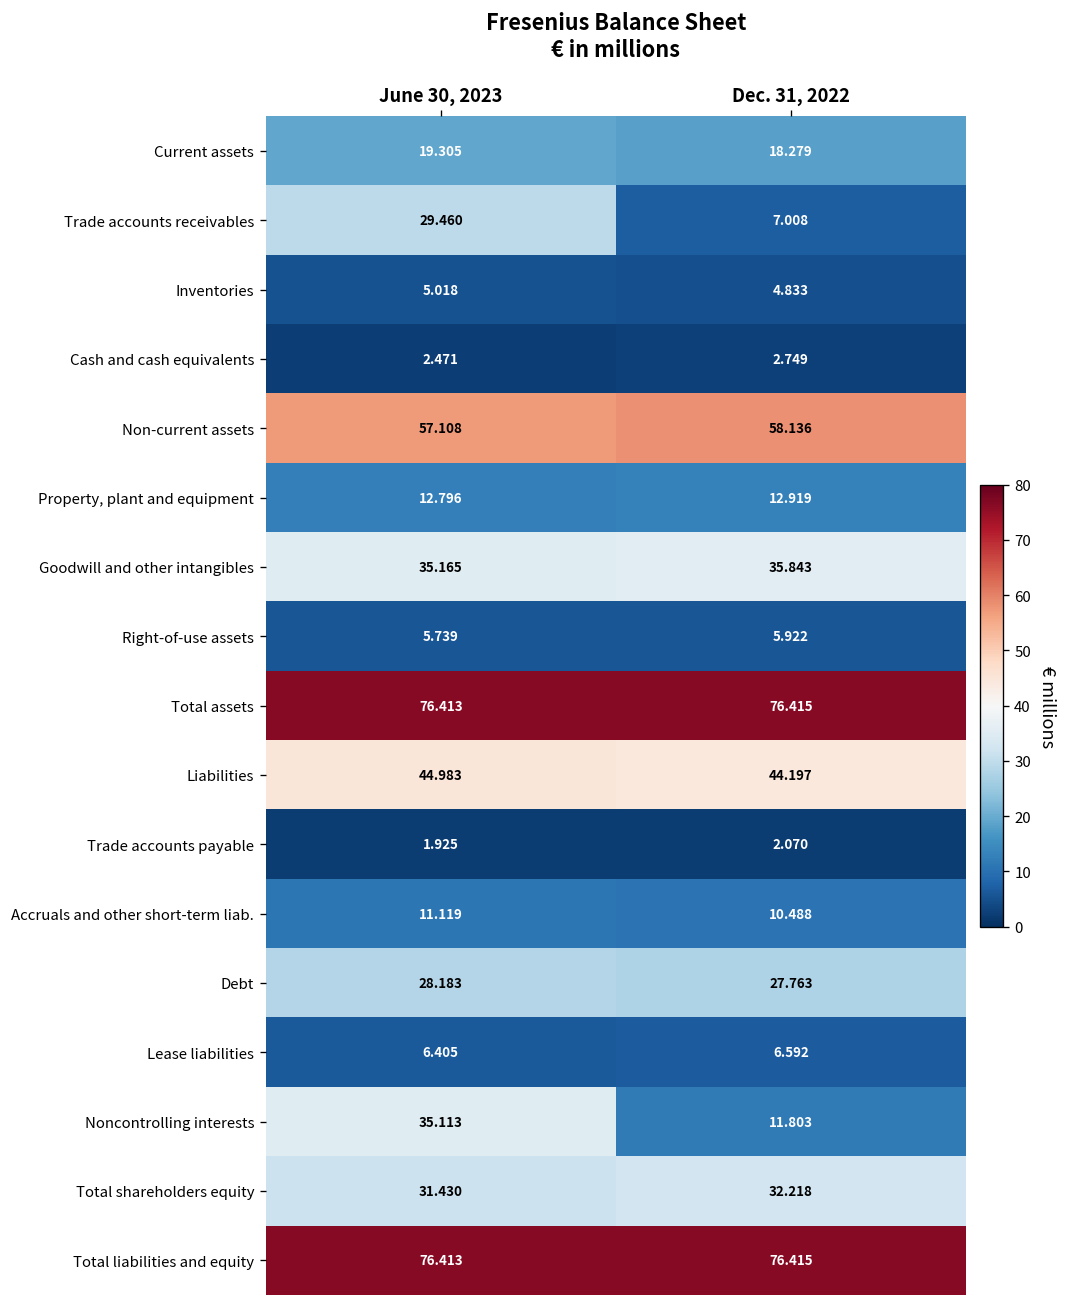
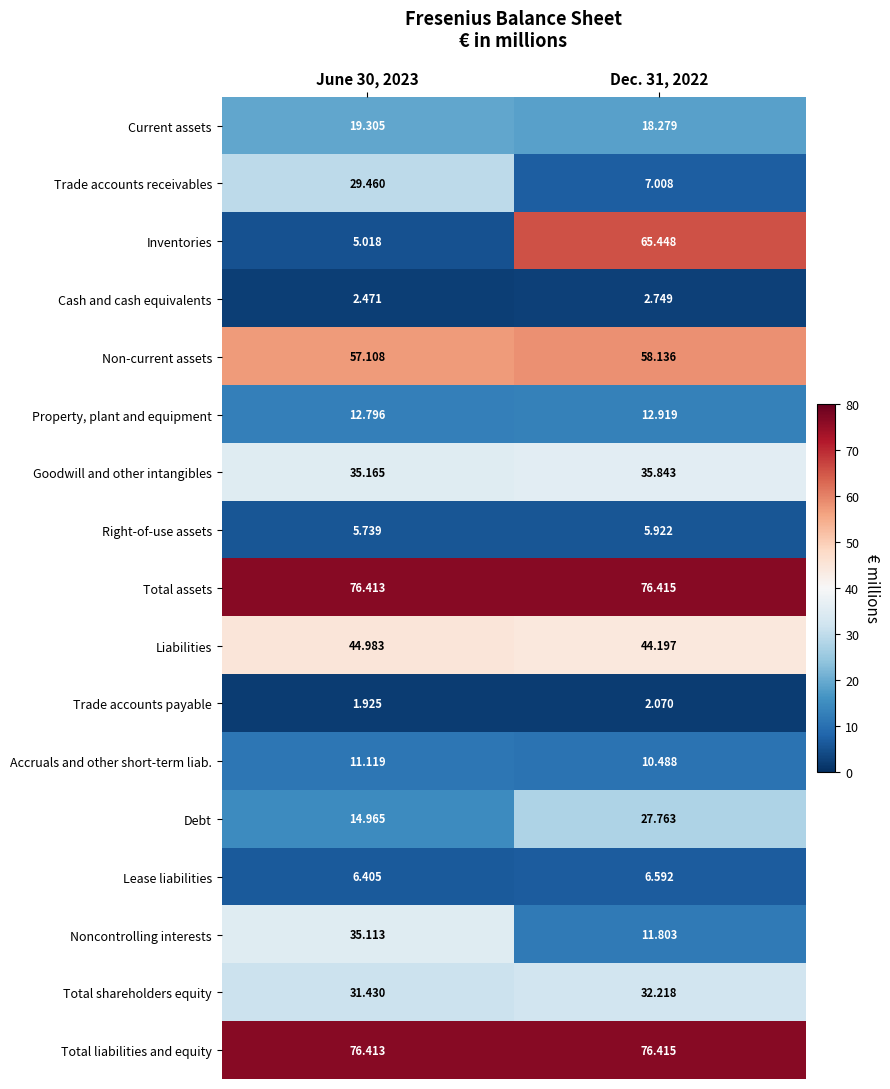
Inventories, Dec. 31, 2022: 4.833 -> 65.448
Debt, June 30, 2023: 28.183 -> 14.965
